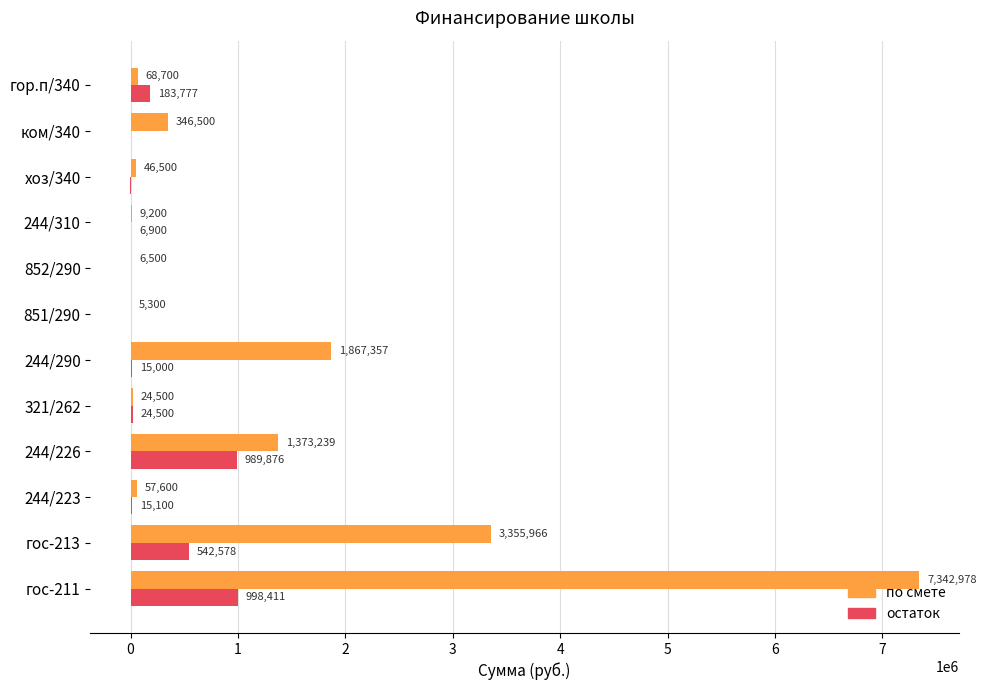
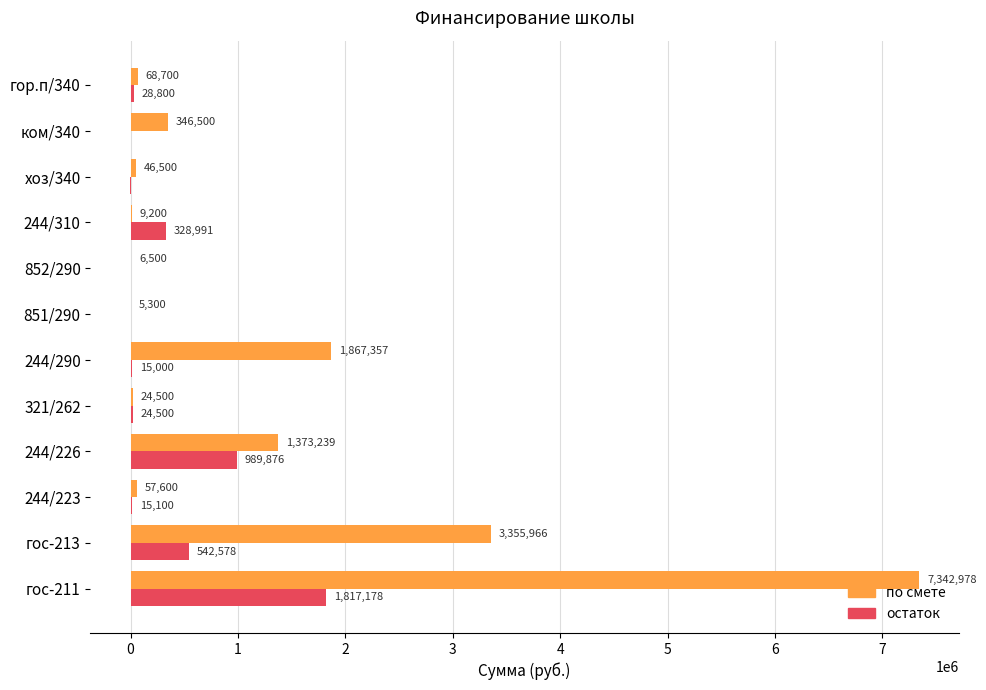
остаток, гор.п/340: 183,777 -> 28,800
остаток, 244/310: 6,900 -> 328,991
остаток, гос-211: 998,411 -> 1,817,178
